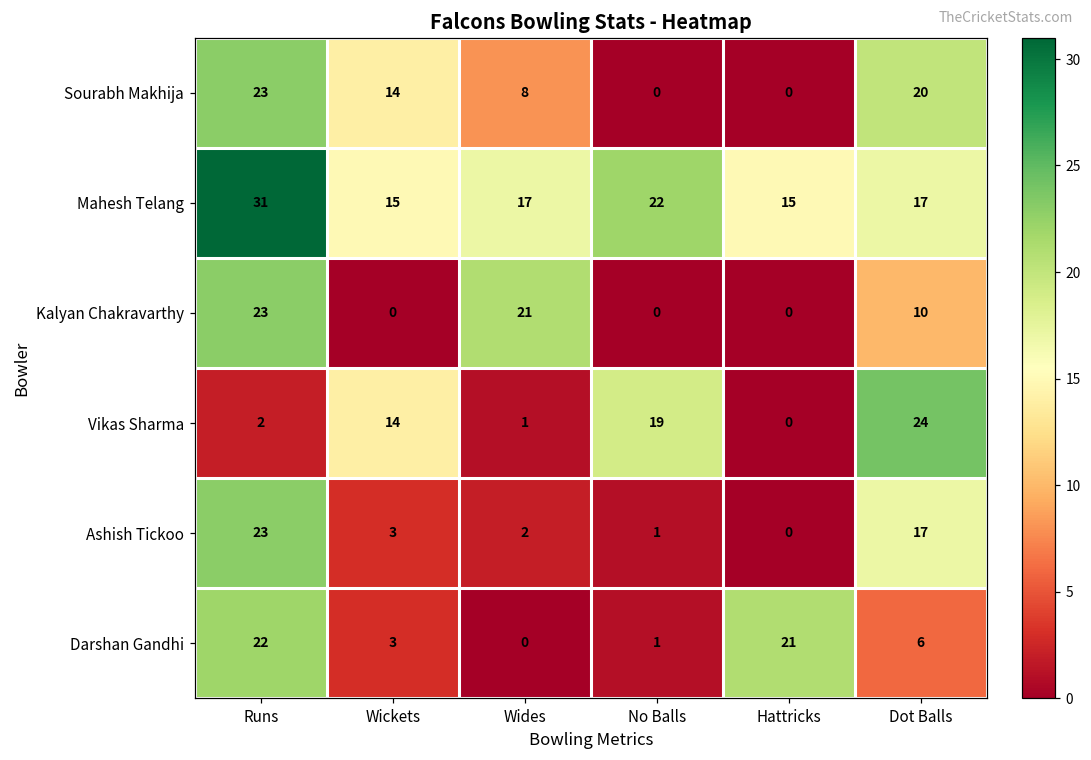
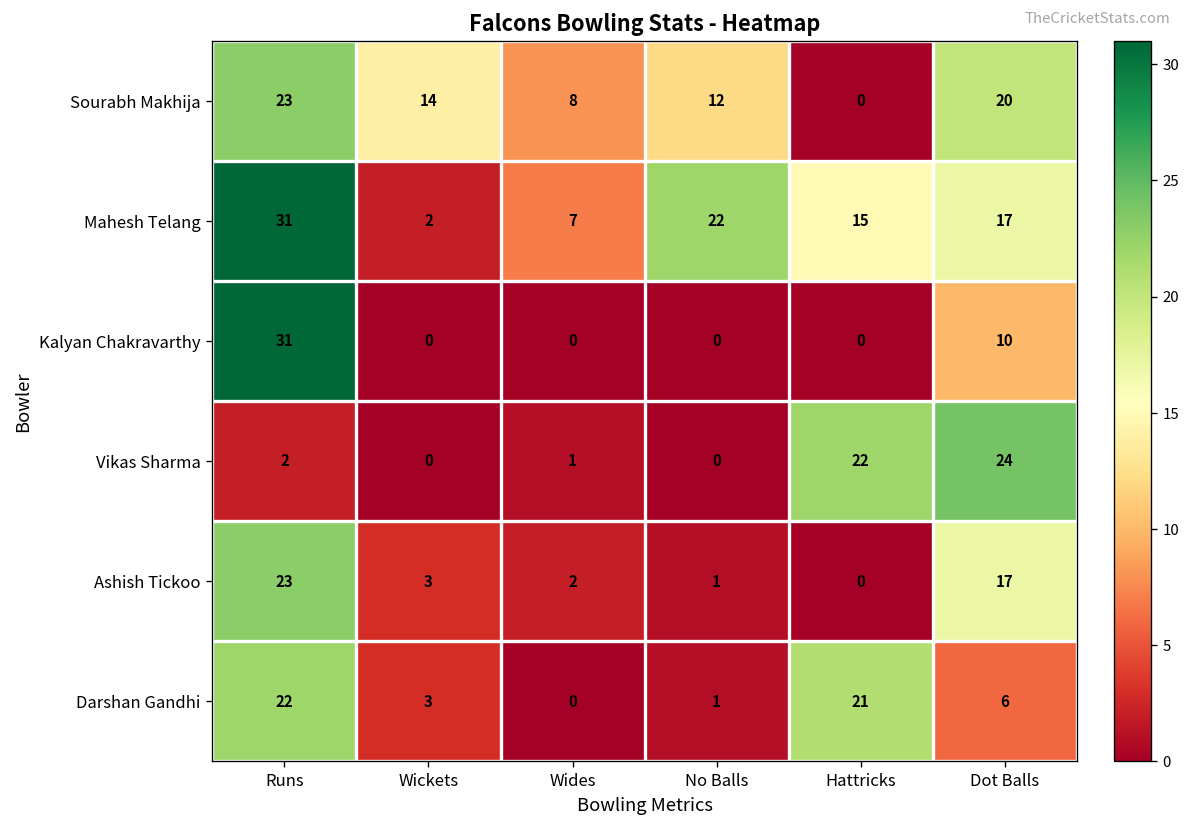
Sourabh Makhija, No Balls: 0 -> 12
Mahesh Telang, Wickets: 15 -> 2
Mahesh Telang, Wides: 17 -> 7
Kalyan Chakravarthy, Runs: 23 -> 31
Kalyan Chakravarthy, Wides: 21 -> 0
Vikas Sharma, Wickets: 14 -> 0
Vikas Sharma, No Balls: 19 -> 0
Vikas Sharma, Hattricks: 0 -> 22
